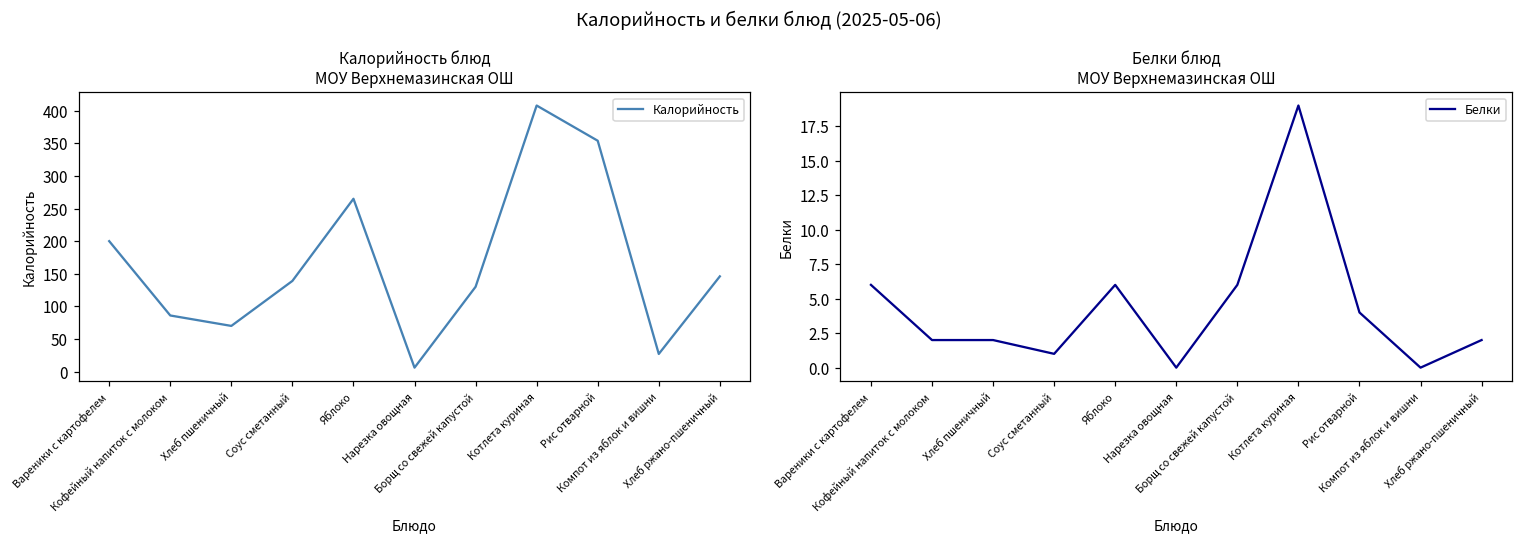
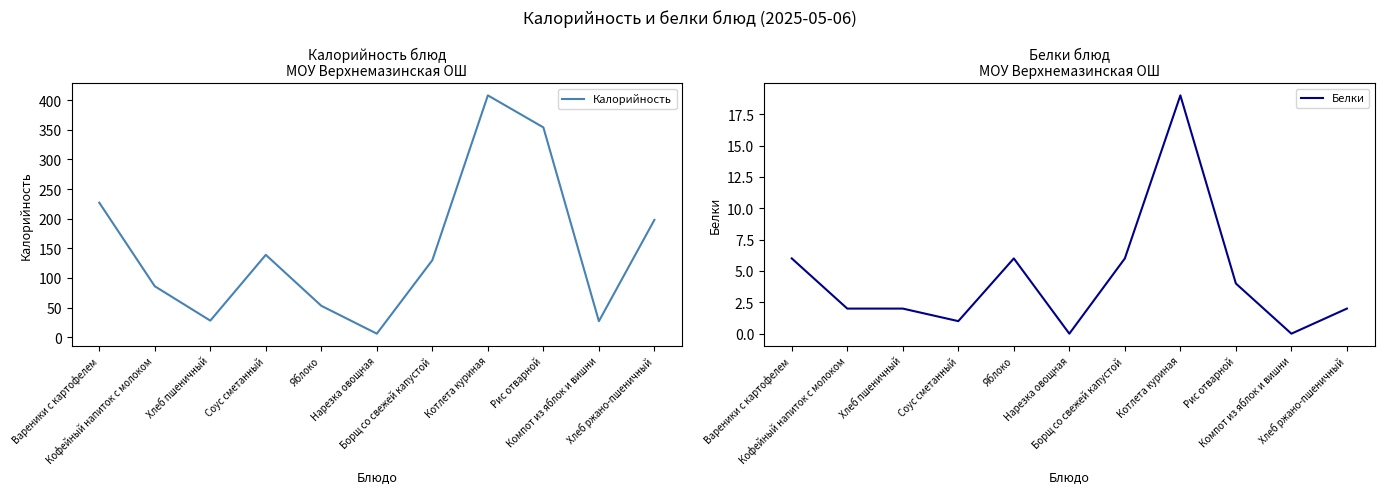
Калорийность блюд МОУ Верхнемазинская ОШ, Вареники с картофелем: 200 -> 230
Калорийность блюд МОУ Верхнемазинская ОШ, Хлеб пшеничный: 70 -> 30
Калорийность блюд МОУ Верхнемазинская ОШ, Яблоко: 270 -> 50
Калорийность блюд МОУ Верхнемазинская ОШ, Хлеб ржано-пшеничный: 150 -> 200
